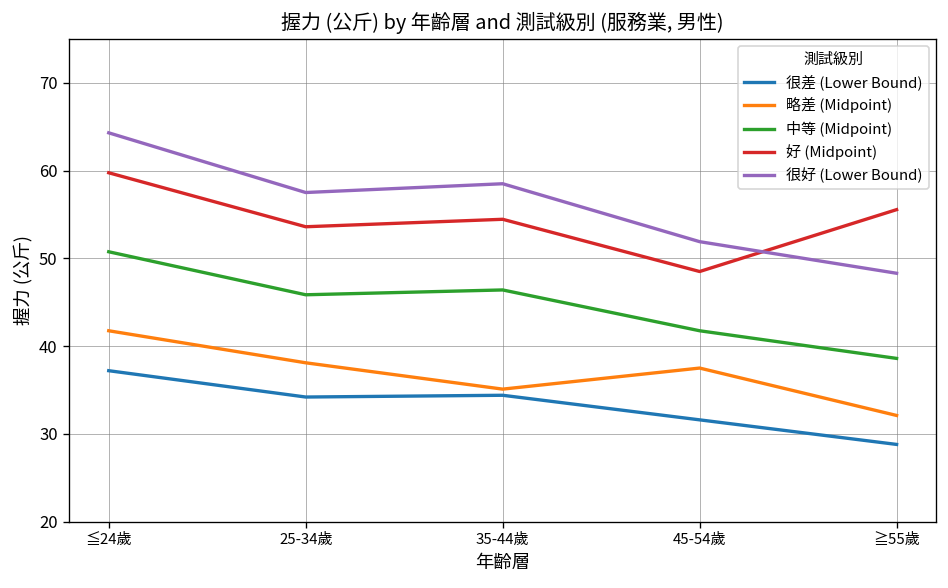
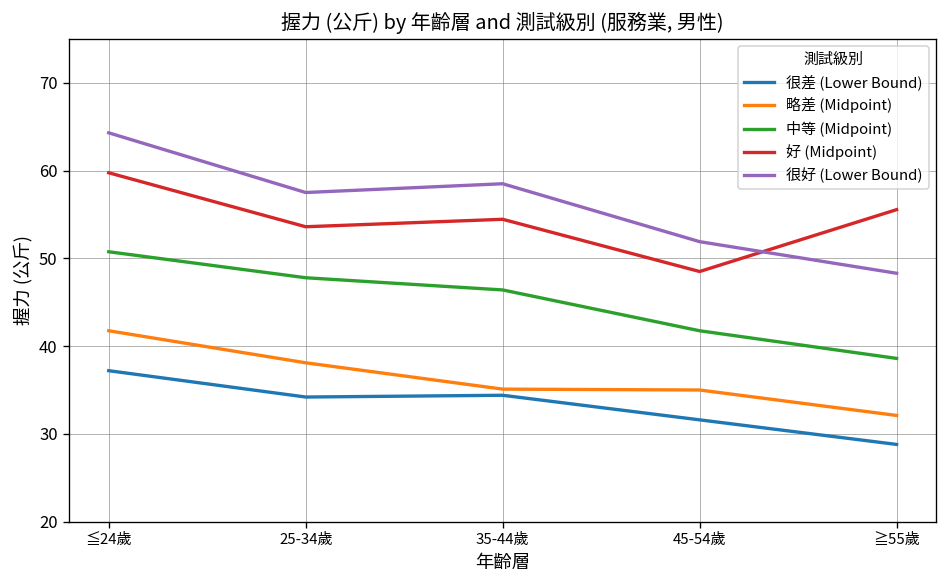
中等 (Midpoint), 25-34歲: 46 -> 48
略差 (Midpoint), 45-54歲: 38 -> 35
